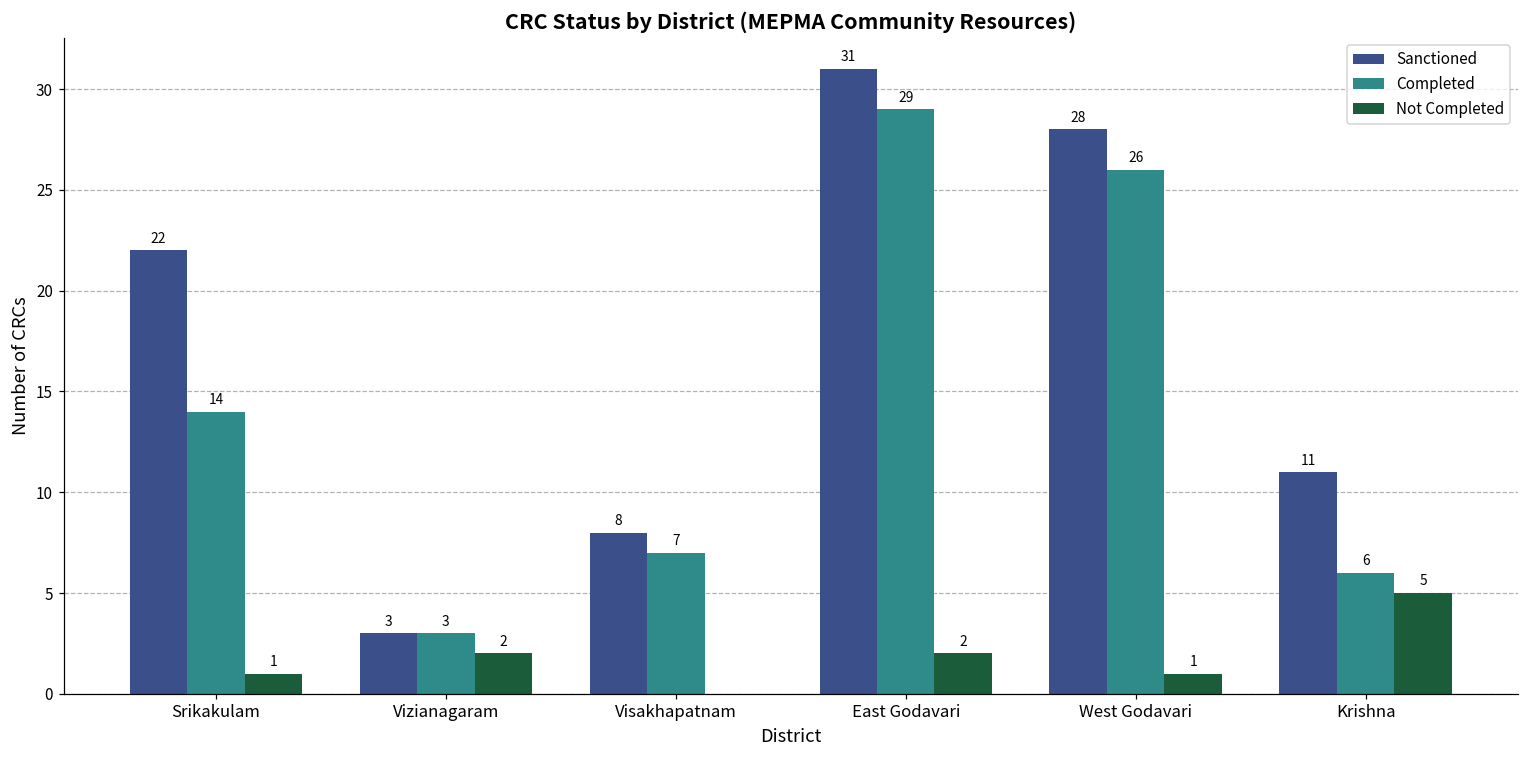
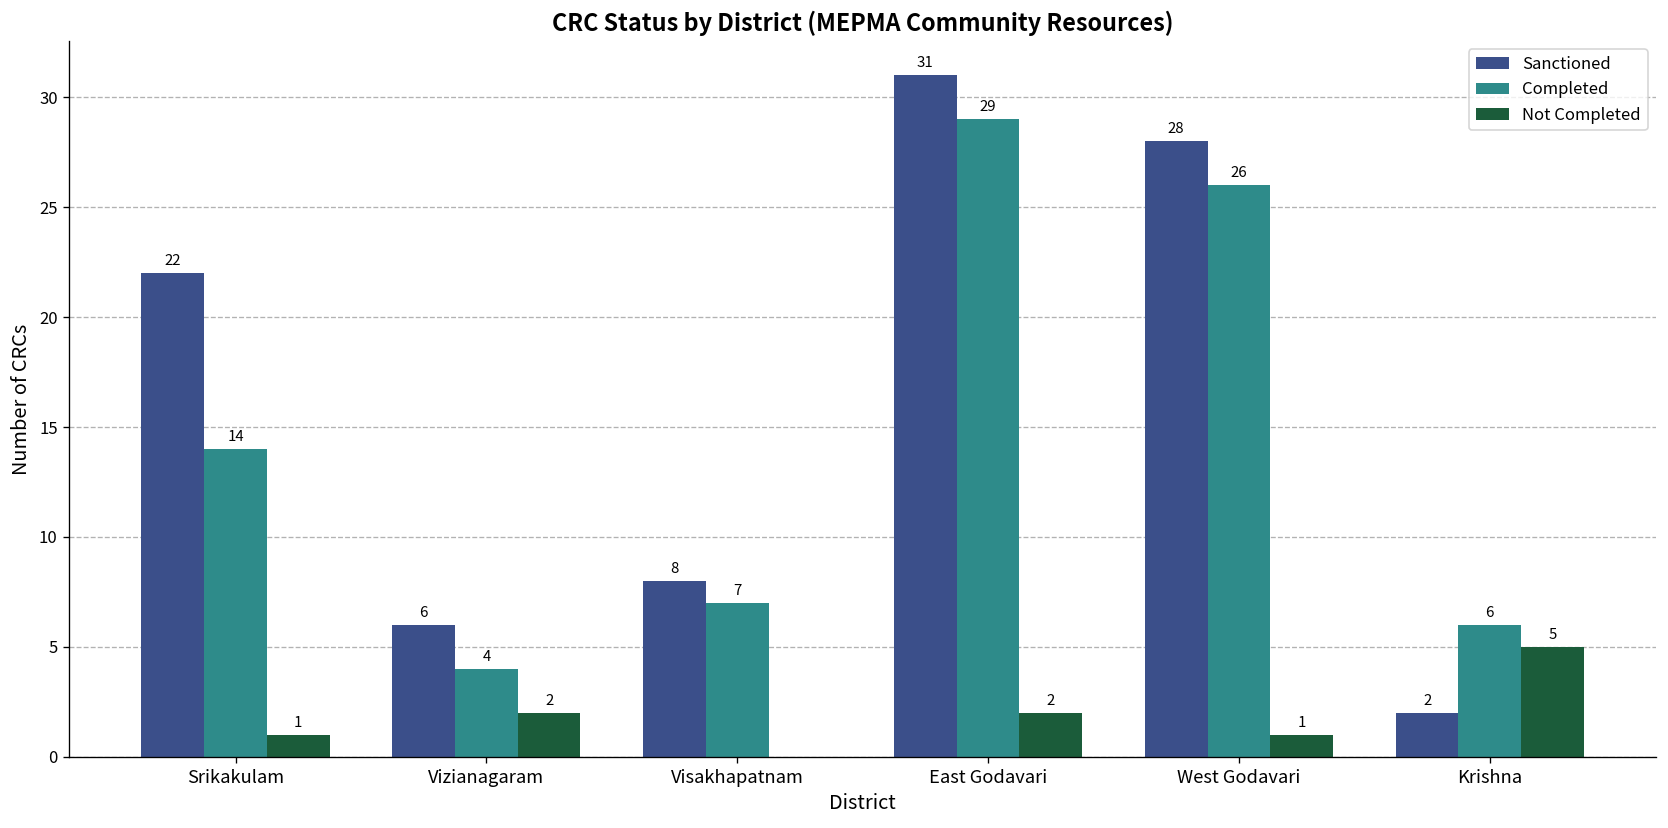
Sanctioned, Vizianagaram: 3 -> 6
Completed, Vizianagaram: 3 -> 4
Sanctioned, Krishna: 11 -> 2
